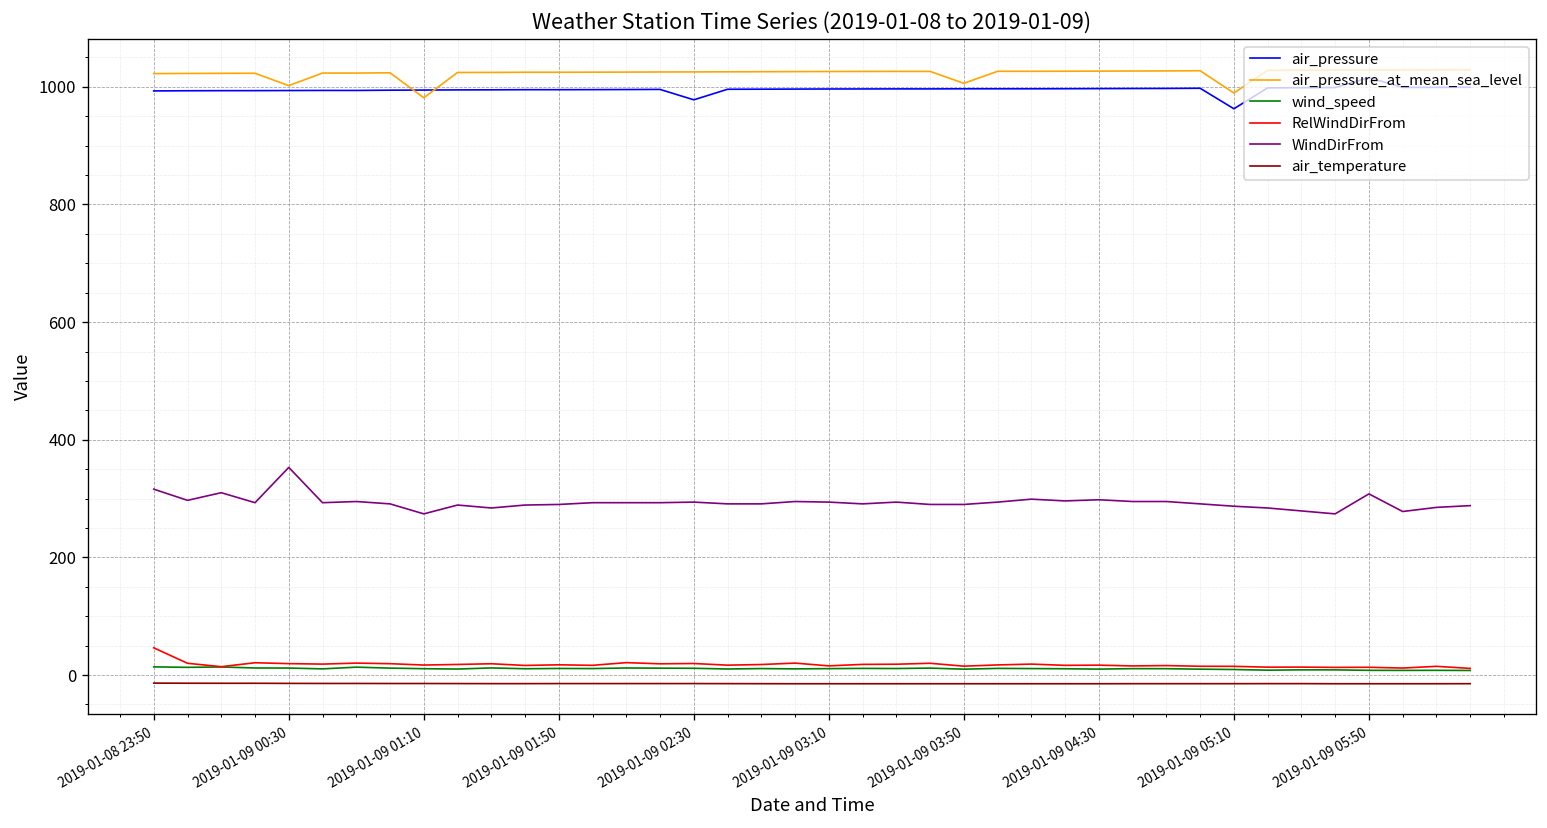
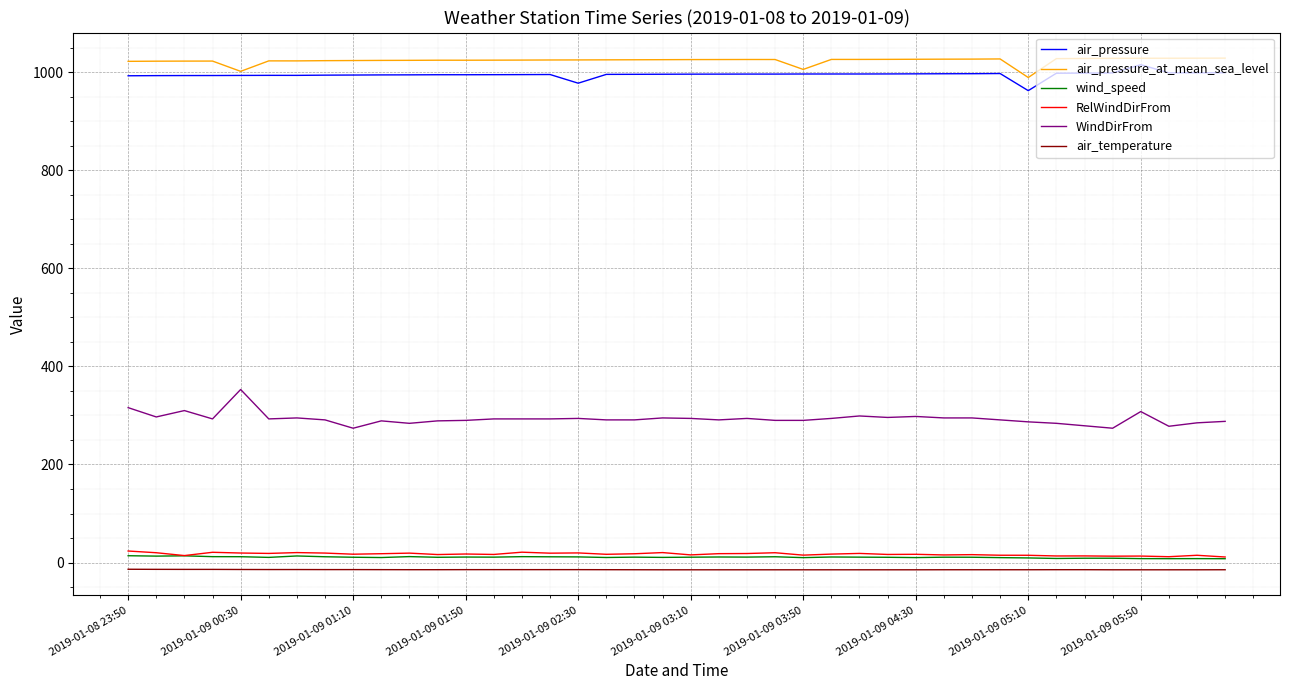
RelWindDirFrom, 2019-01-08 23:50: 50 -> 20
air_pressure_at_mean_sea_level, 2019-01-09 01:10: 980 -> 1020
